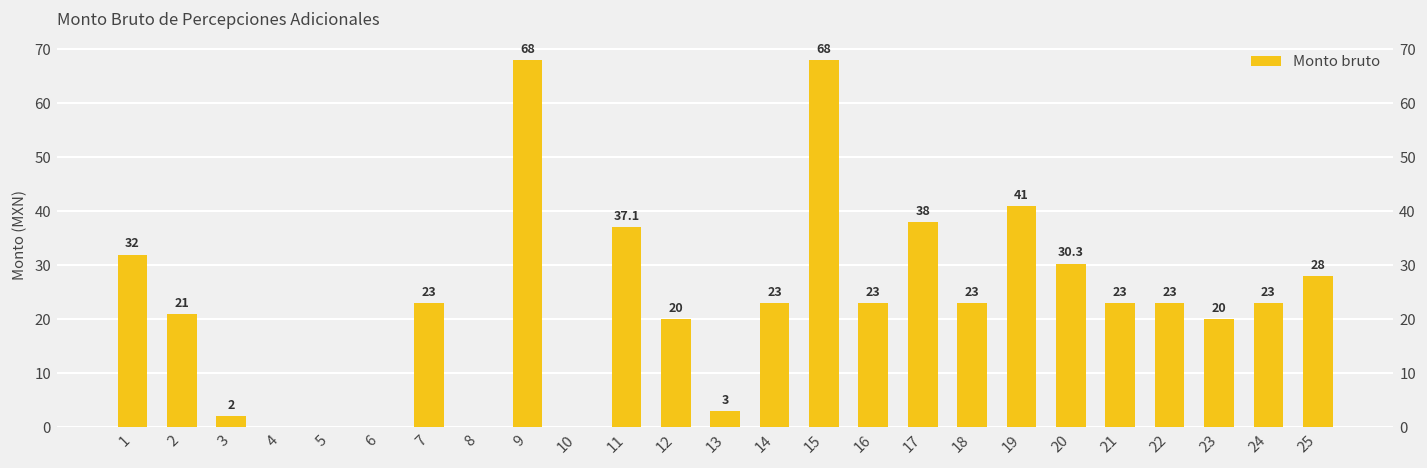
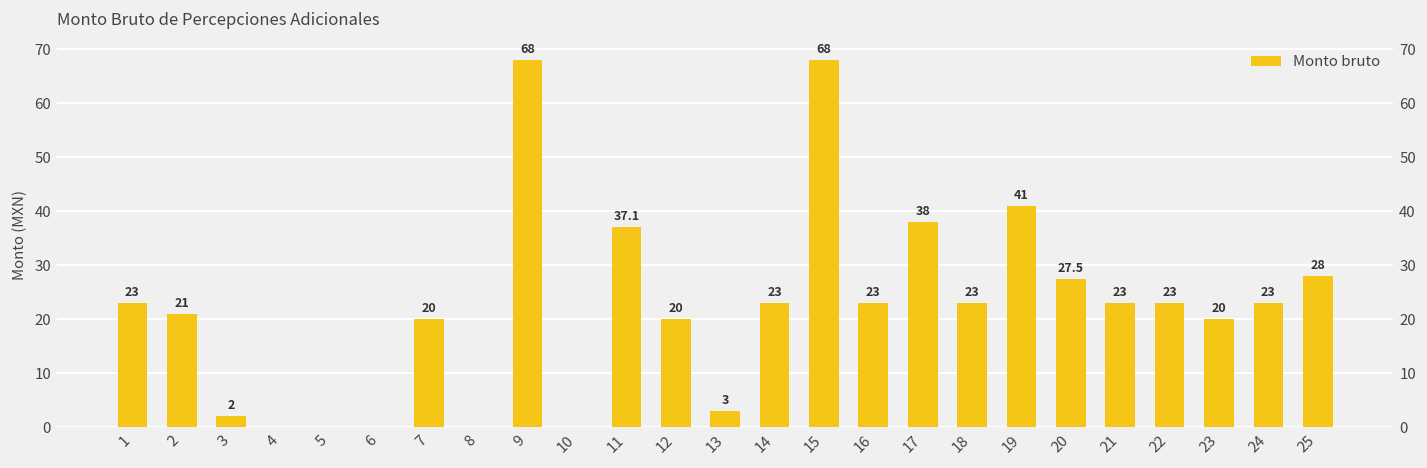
1: 32 -> 23
7: 23 -> 20
20: 30.3 -> 27.5
